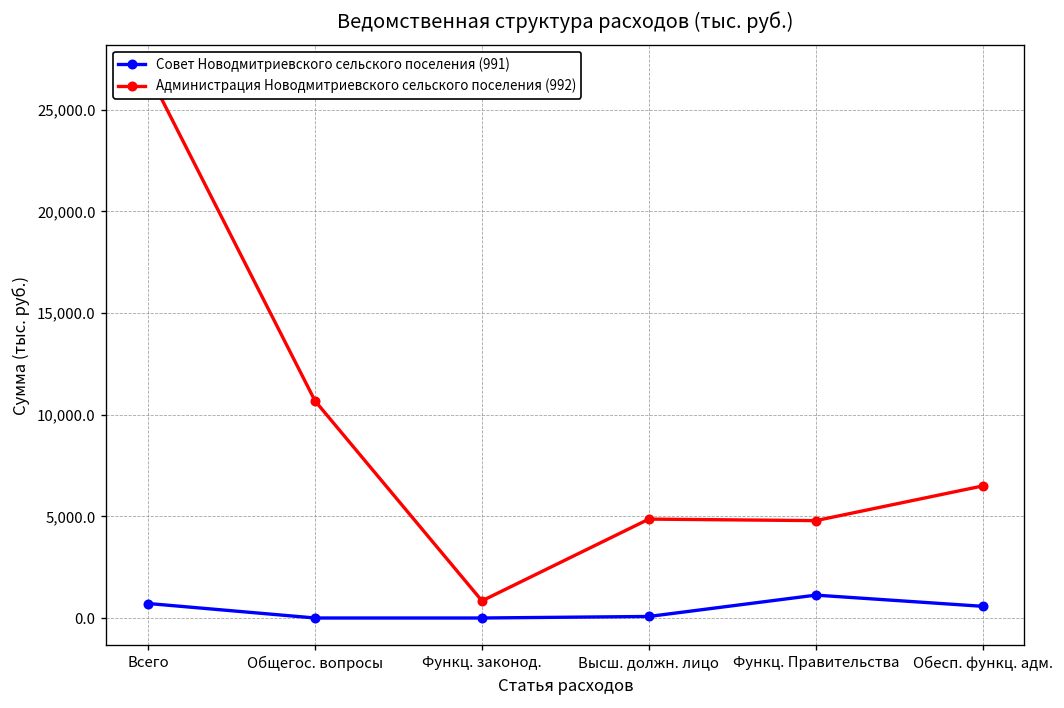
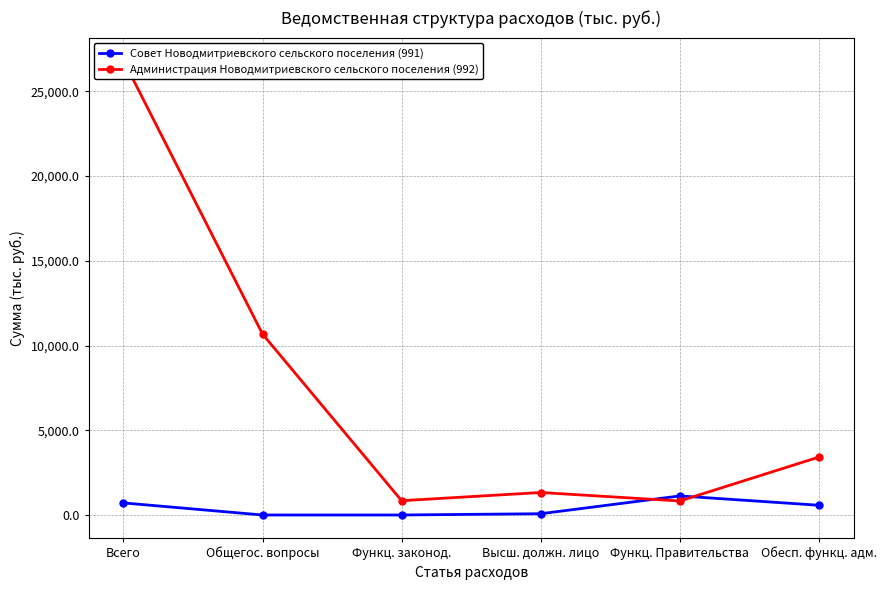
Администрация Новодмитриевского сельского поселения (992), Высш. должн. лицо: 4,900 -> 1,300
Администрация Новодмитриевского сельского поселения (992), Функц. Правительства: 4,800 -> 800
Администрация Новодмитриевского сельского поселения (992), Обесп. функц. адм.: 6,500 -> 3,400
